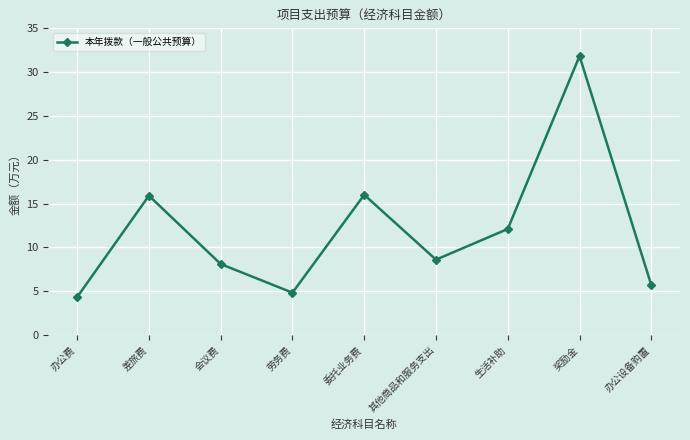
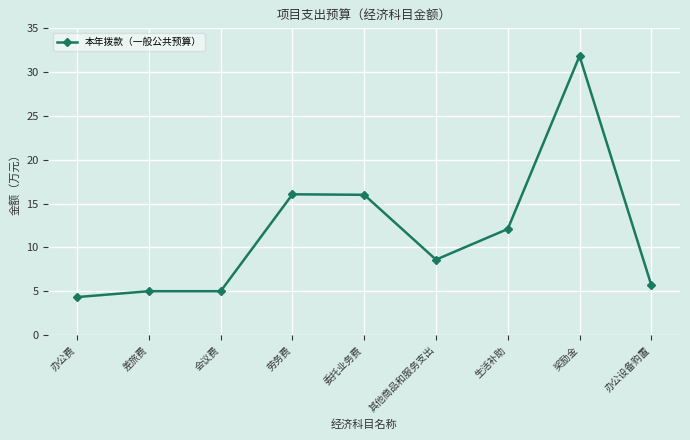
差旅费: 16 -> 5
会议费: 8 -> 5
劳务费: 5 -> 16
